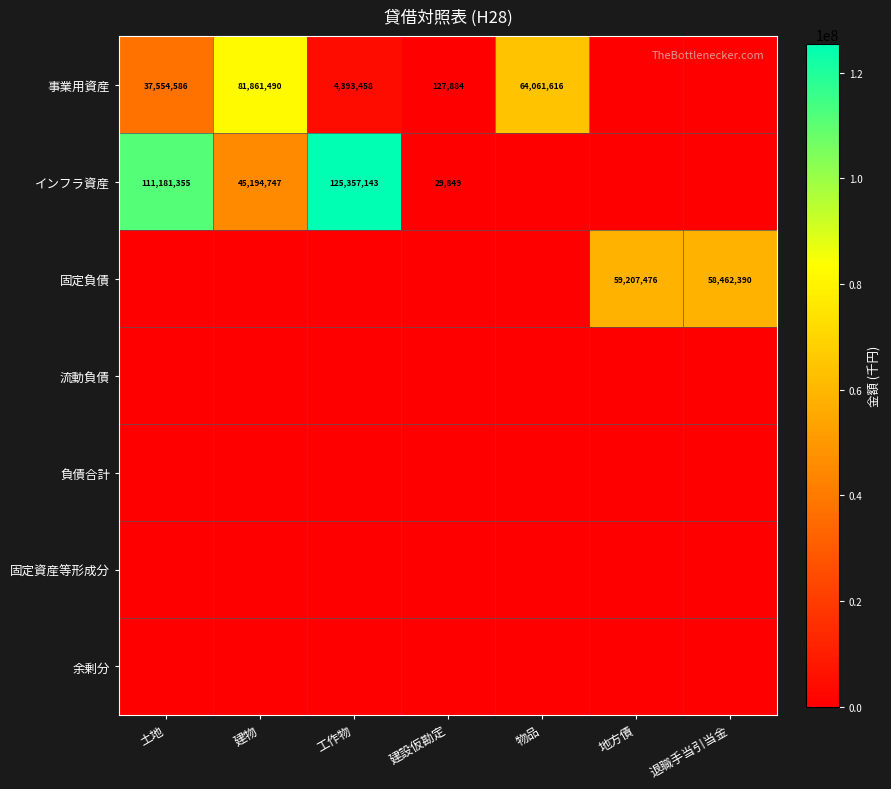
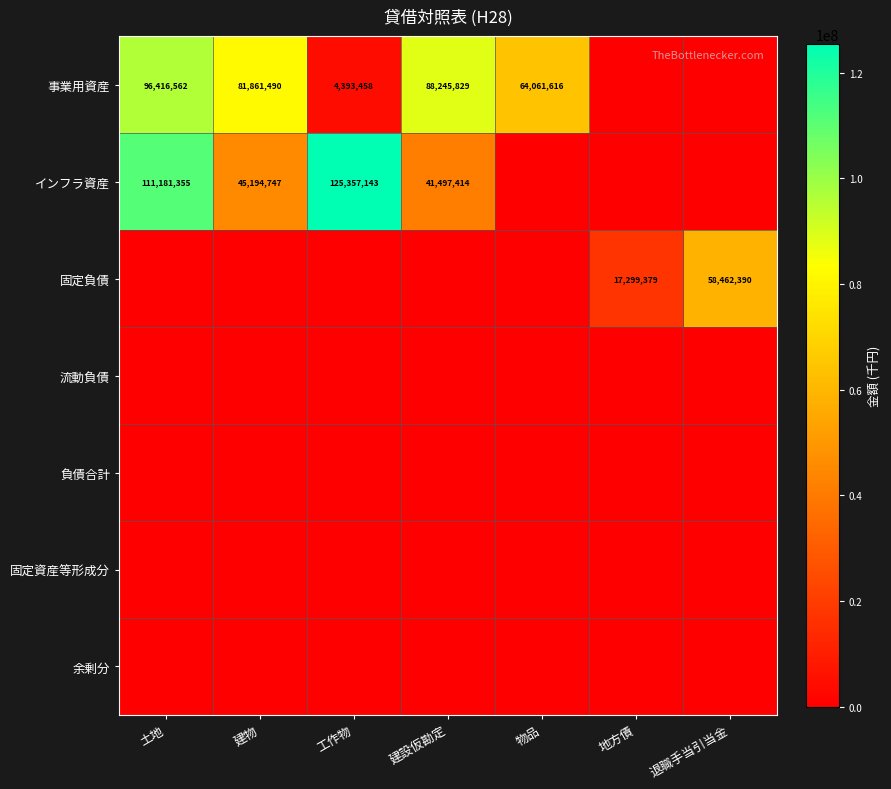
事業用資産, 土地: 37,554,586 -> 96,416,562
事業用資産, 建設仮勘定: 127,884 -> 88,245,829
インフラ資産, 建設仮勘定: 29,849 -> 41,497,414
固定負債, 地方債: 59,207,476 -> 17,299,379
